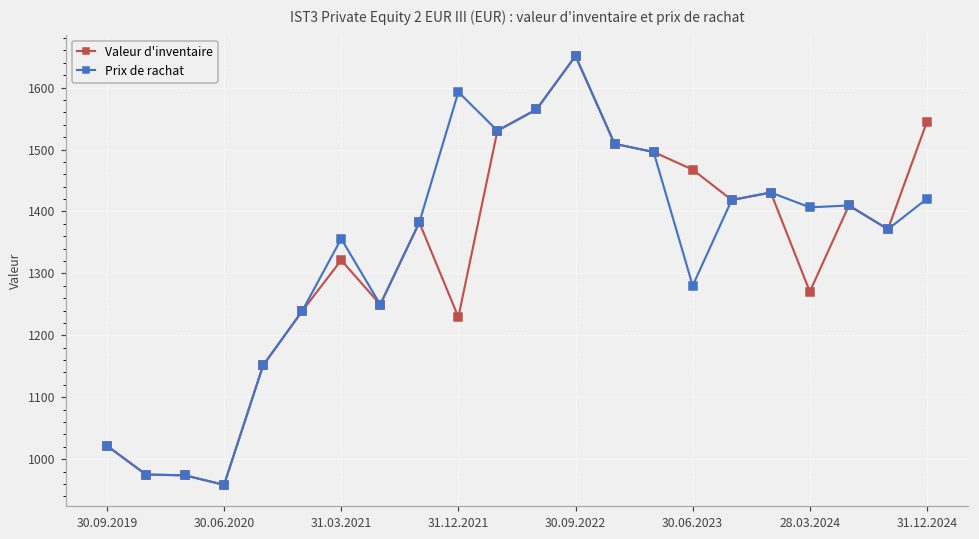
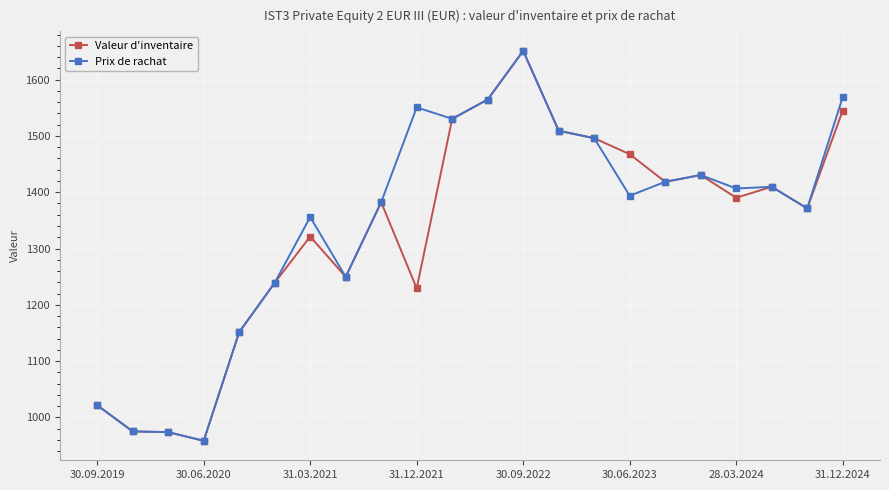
Prix de rachat, 31.12.2021: 1590 -> 1550
Prix de rachat, 30.06.2023: 1280 -> 1390
Valeur d'inventaire, 28.03.2024: 1270 -> 1390
Prix de rachat, 31.12.2024: 1420 -> 1570
